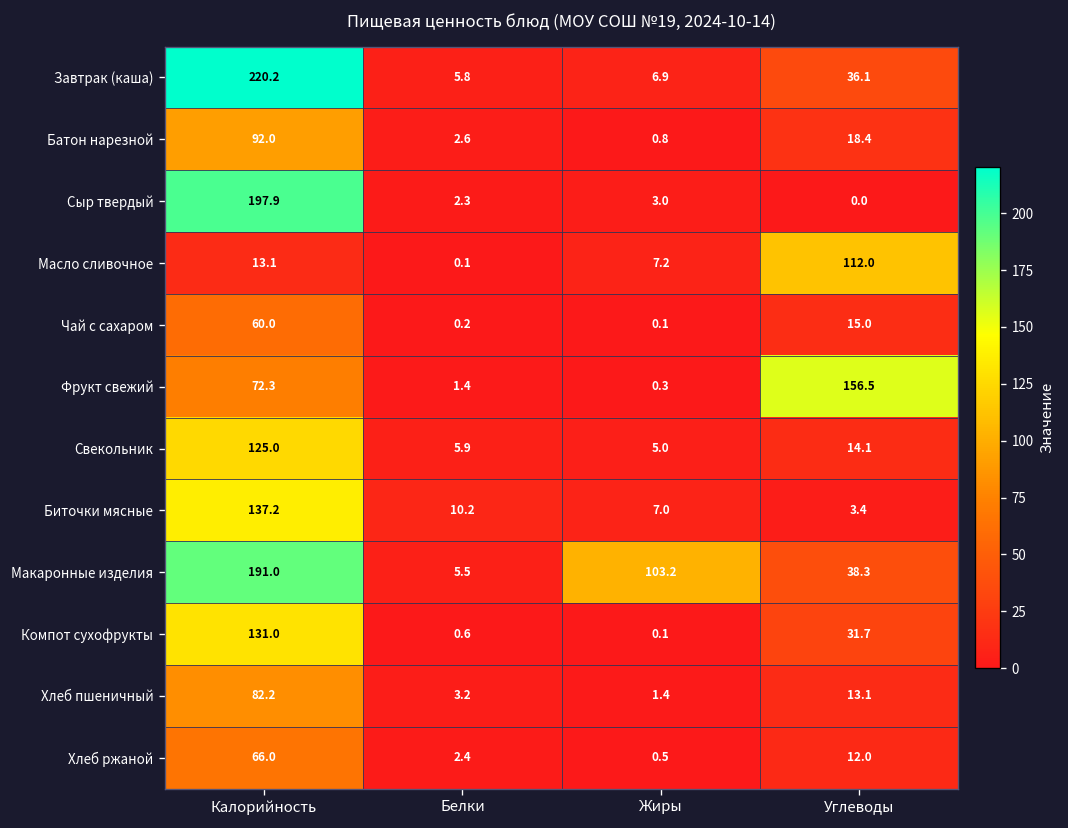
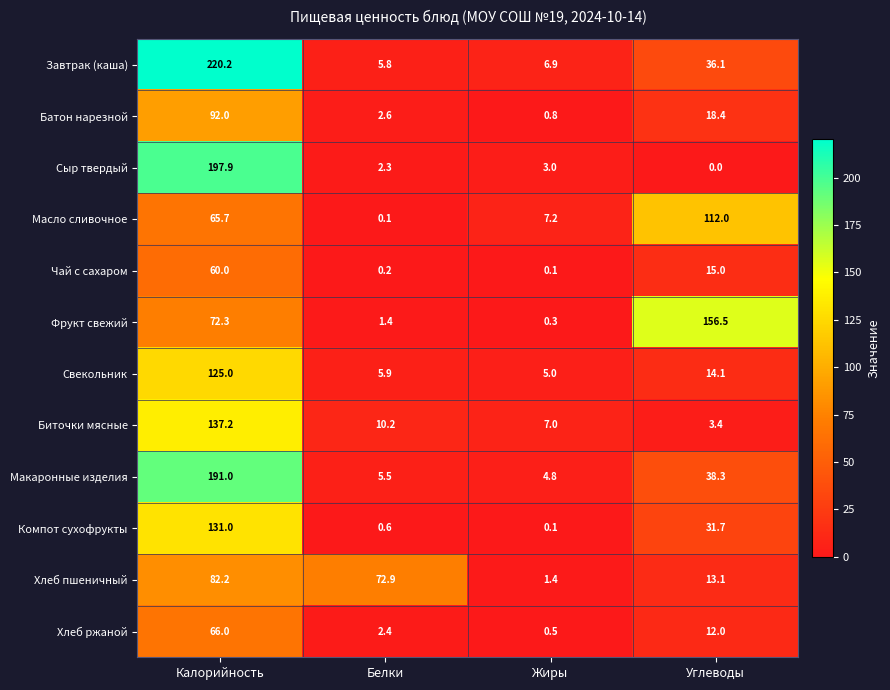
Масло сливочное, Калорийность: 13.1 -> 65.7
Макаронные изделия, Жиры: 103.2 -> 4.8
Хлеб пшеничный, Белки: 3.2 -> 72.9
